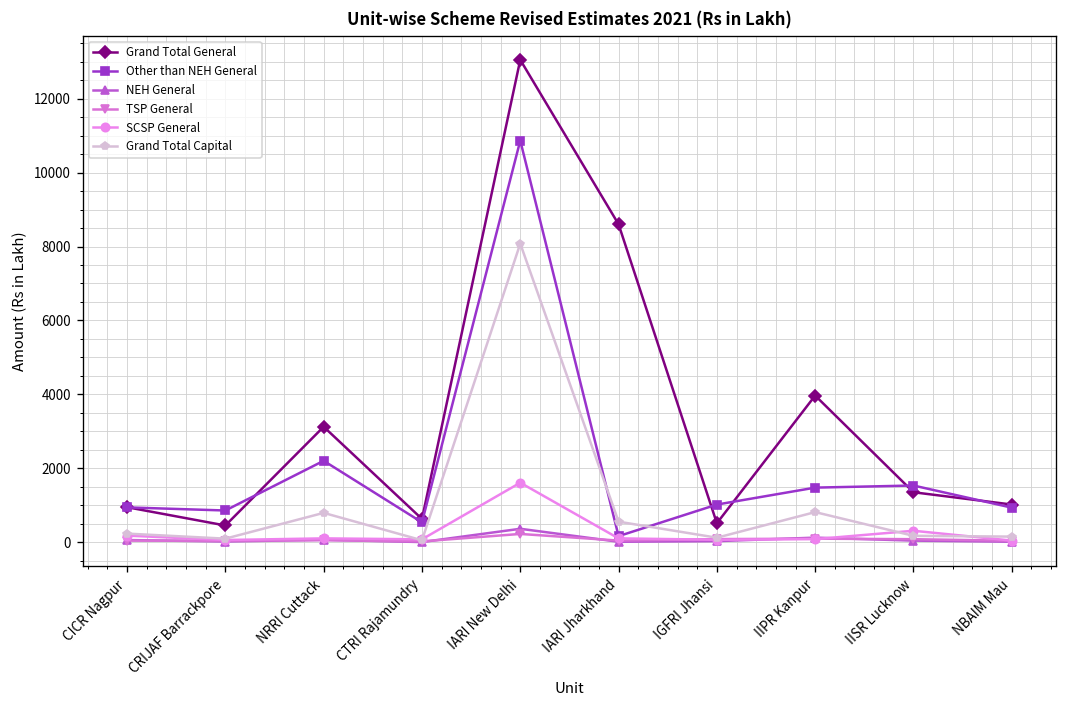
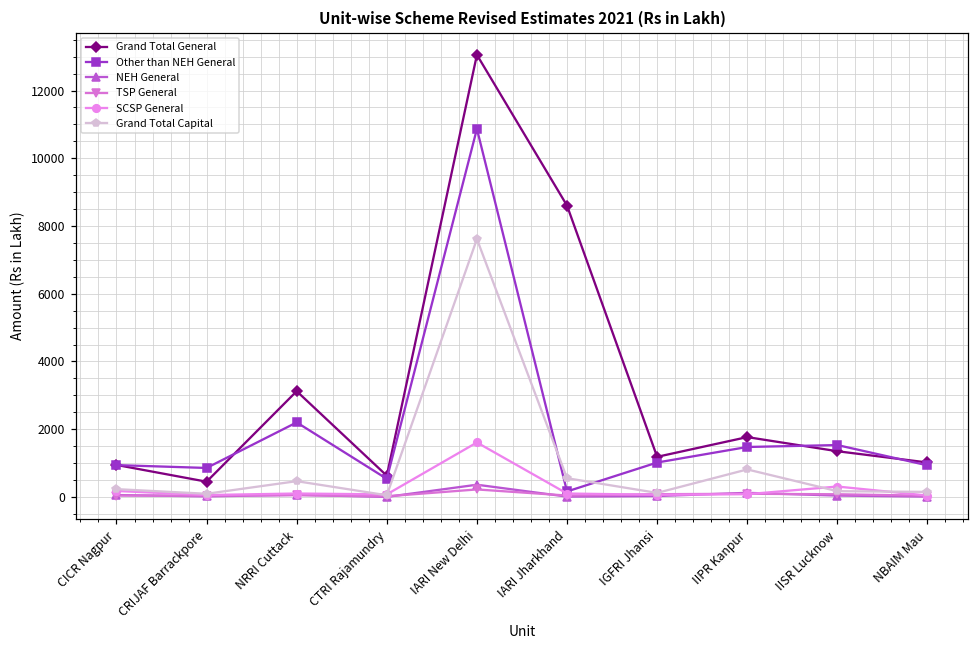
Grand Total Capital, NRRI Cuttack: 800 -> 500
Grand Total Capital, IARI New Delhi: 8100 -> 7600
Grand Total General, IGFRI Jhansi: 500 -> 1200
Grand Total General, IIPR Kanpur: 4000 -> 1800
